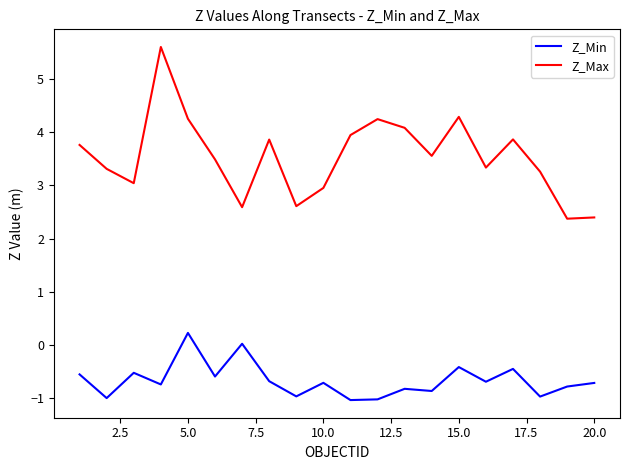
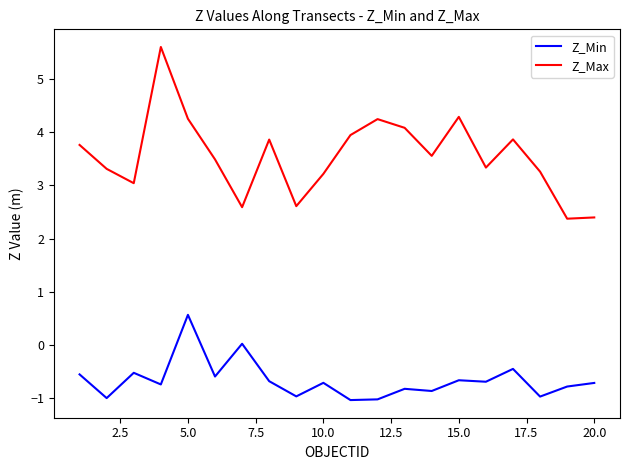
Z_Min, 5.0: 0.2 -> 0.6
Z_Max, 10.0: 3.0 -> 3.2
Z_Min, 15.0: -0.4 -> -0.7
